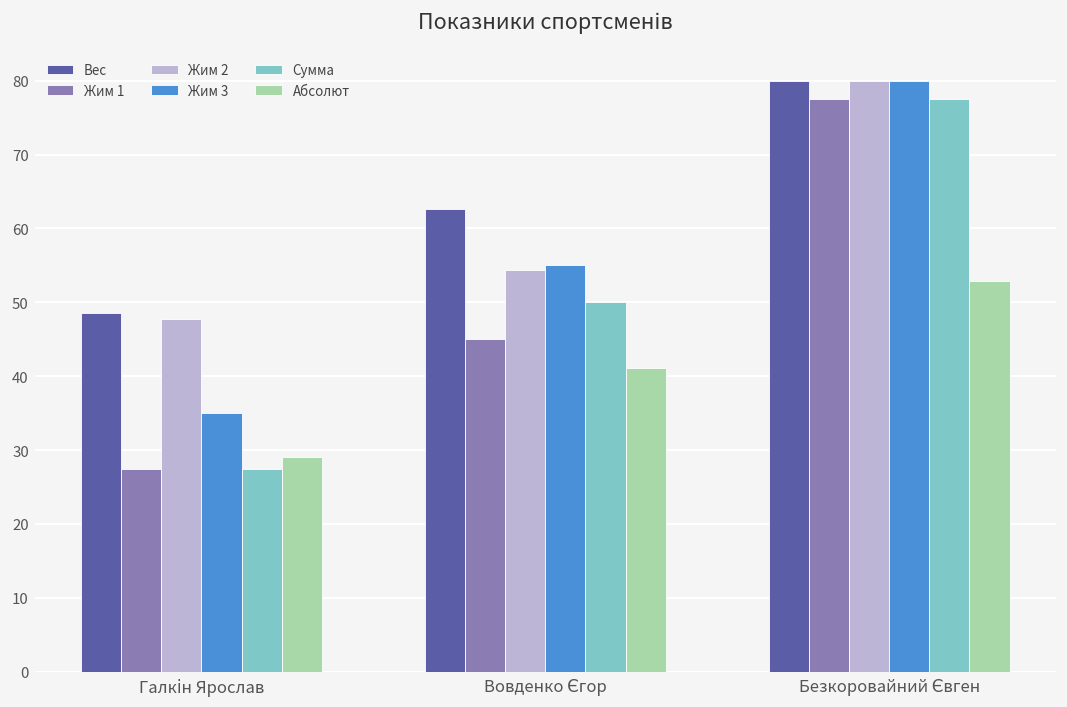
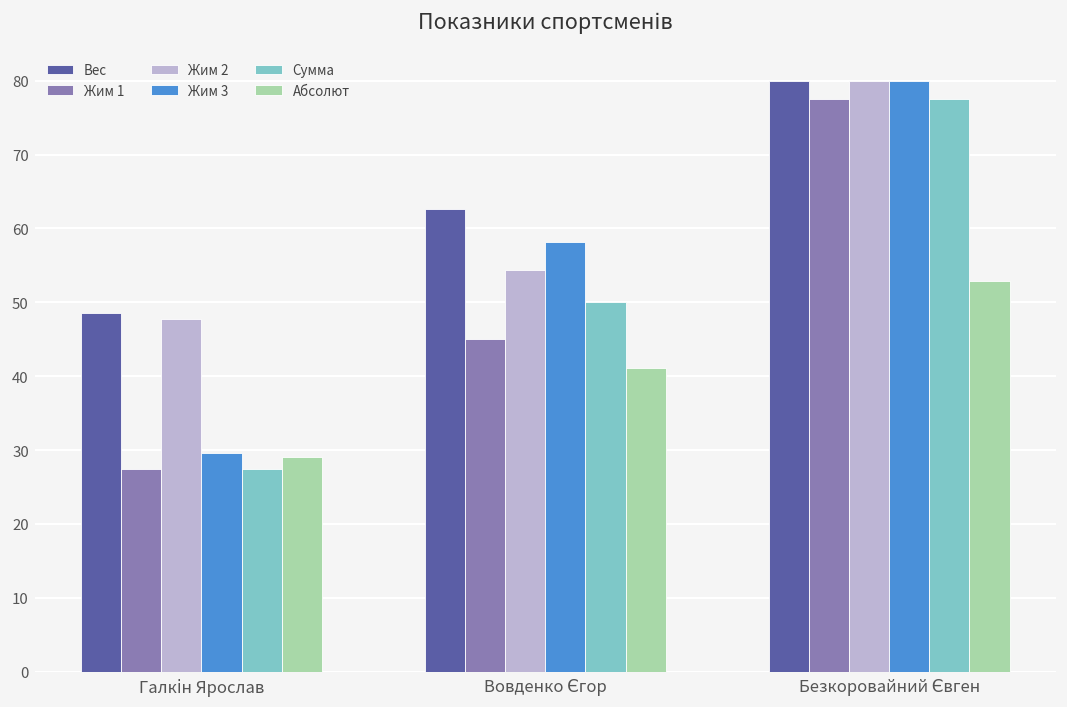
Жим 3, Галкін Ярослав: 35 -> 30
Жим 3, Вовденко Єгор: 55 -> 58
